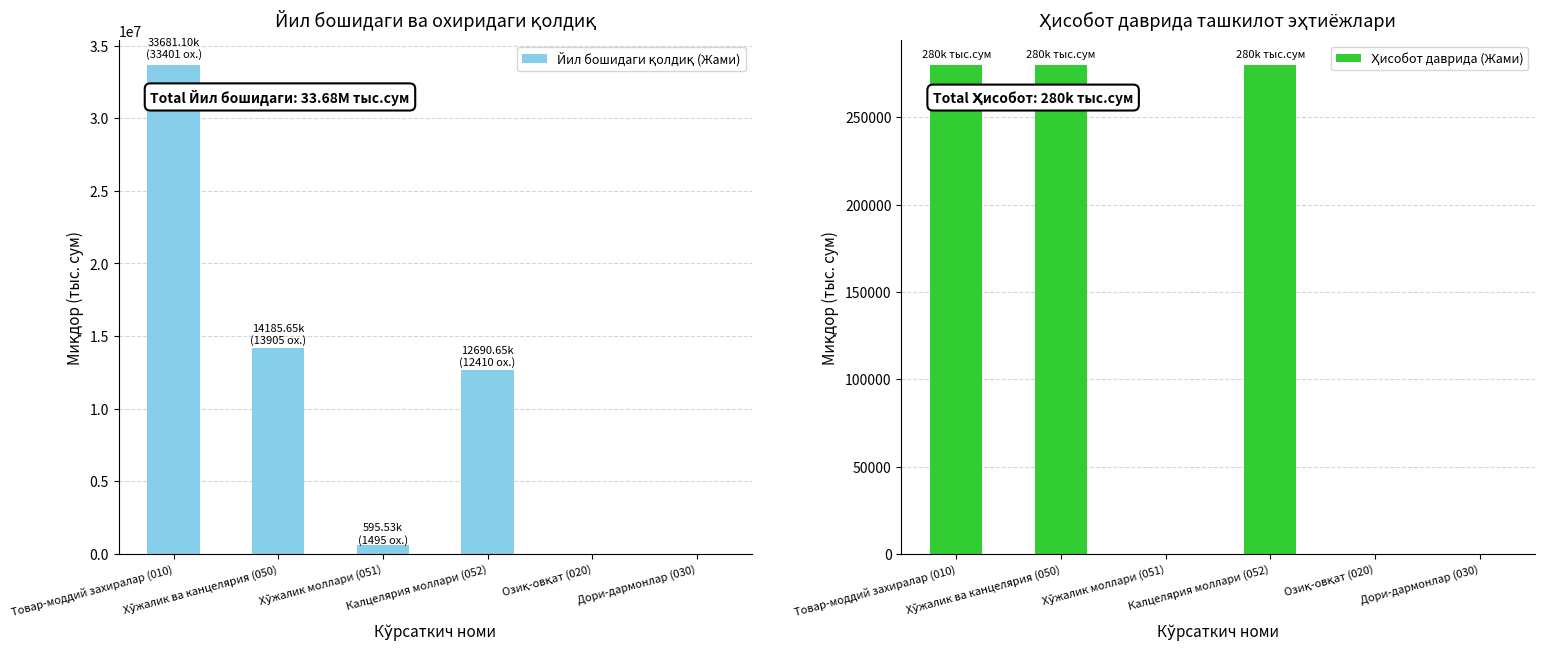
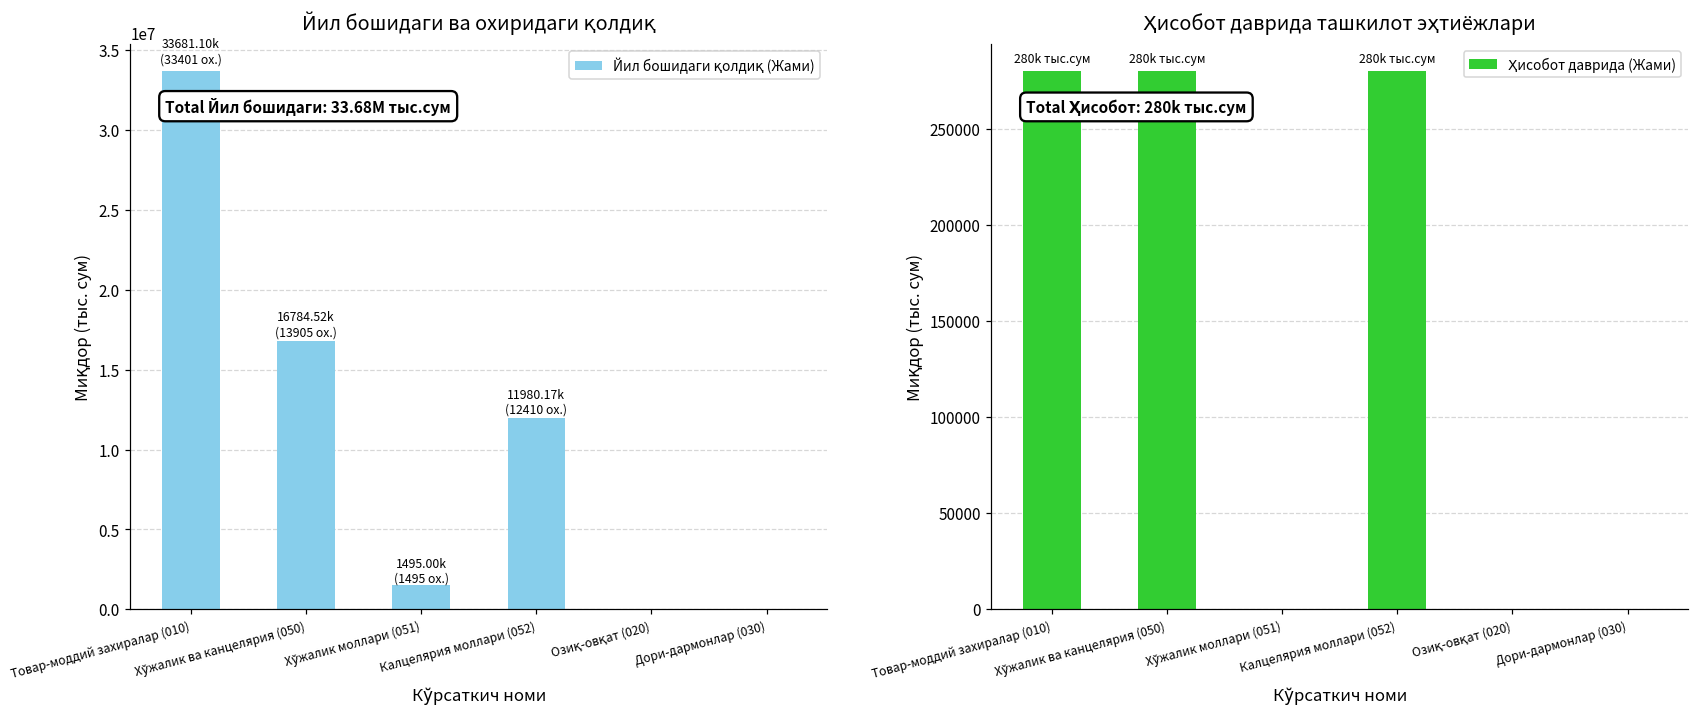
Йил бошидаги ва охиридаги қолдиқ, Хўжалик ва канцелярия (050): 14185.65k -> 16784.52k
Йил бошидаги ва охиридаги қолдиқ, Хўжалик моллари (051): 595.53k -> 1495.00k
Йил бошидаги ва охиридаги қолдиқ, Калцелярия моллари (052): 12690.65k -> 11980.17k
